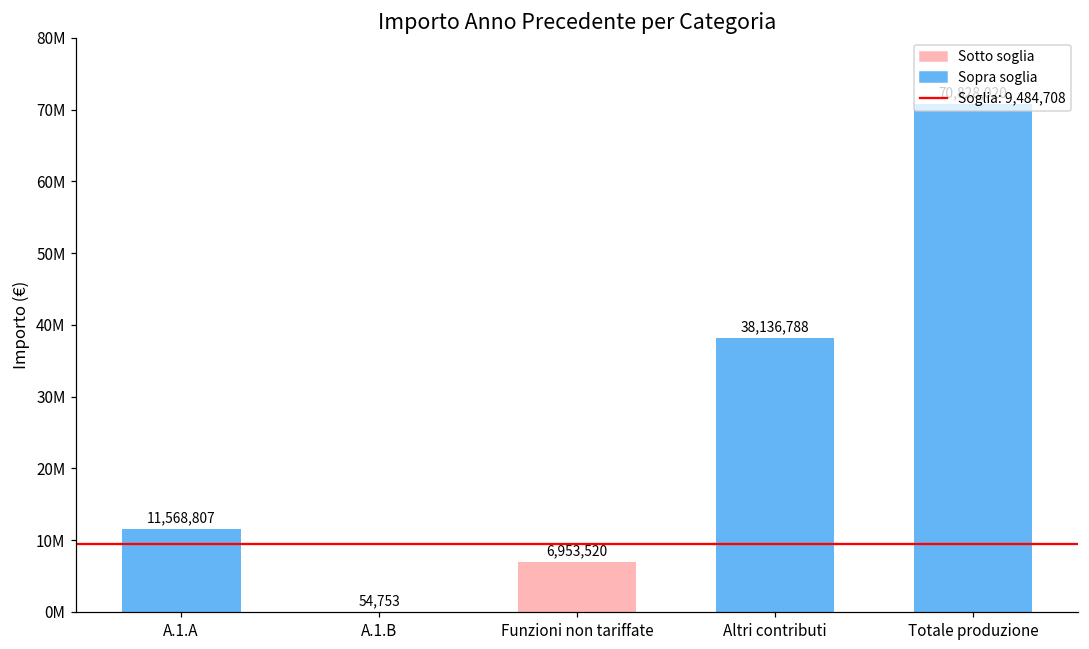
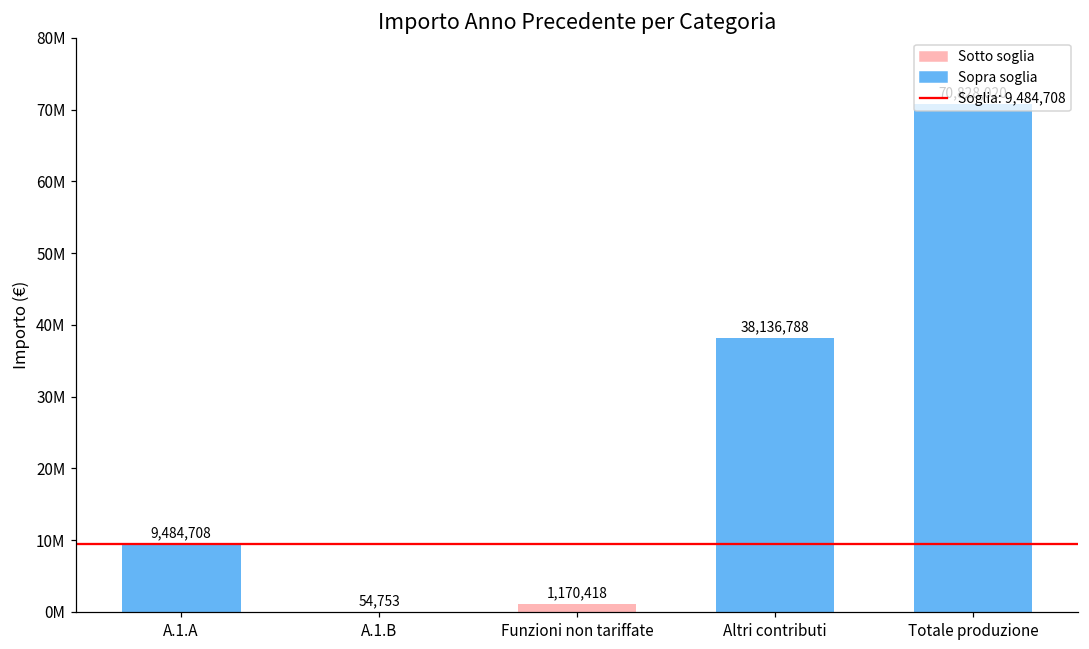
A.1.A: 11,568,807 -> 9,484,708
Funzioni non tariffate: 6,953,520 -> 1,170,418
